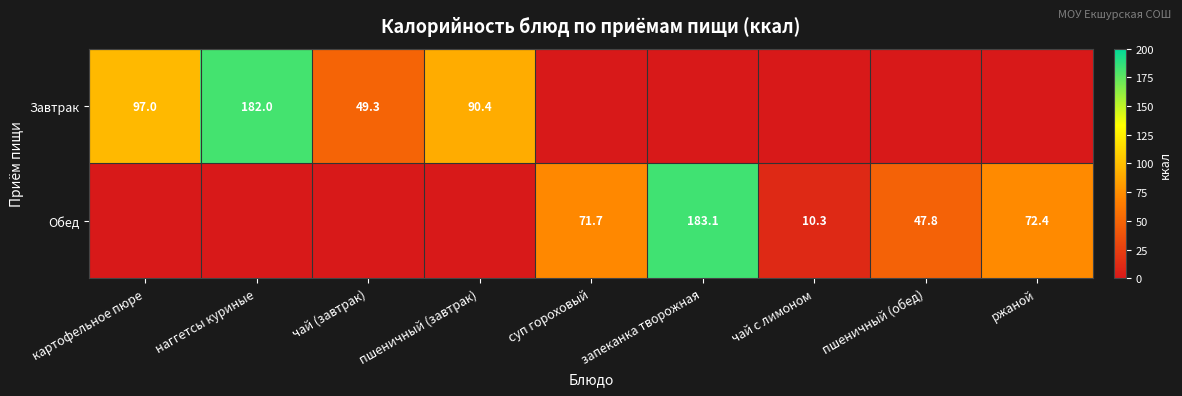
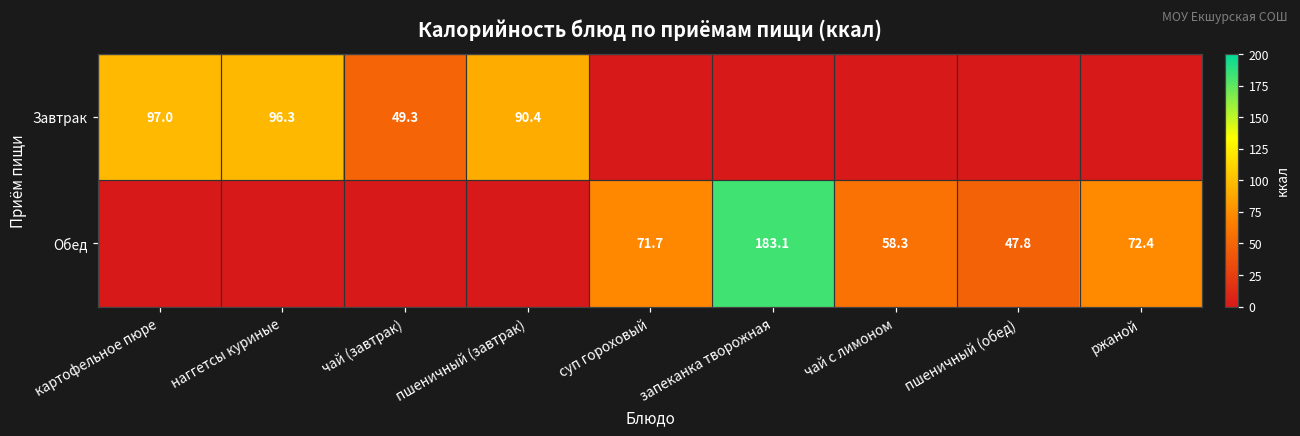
Завтрак, наггетсы куриные: 182.0 -> 96.3
Обед, чай с лимоном: 10.3 -> 58.3
